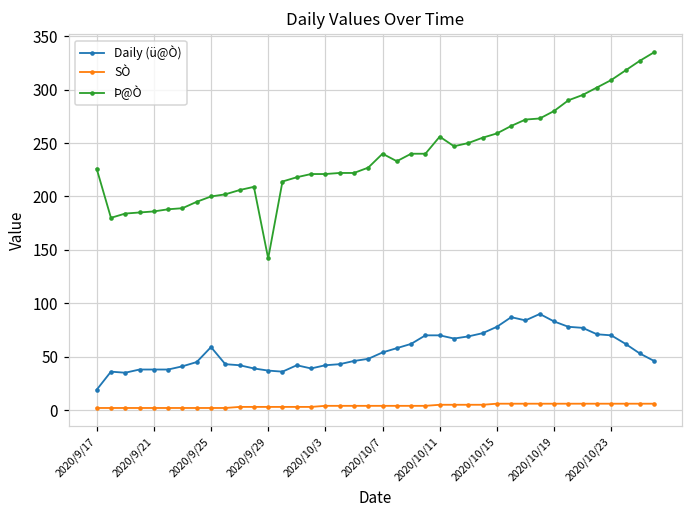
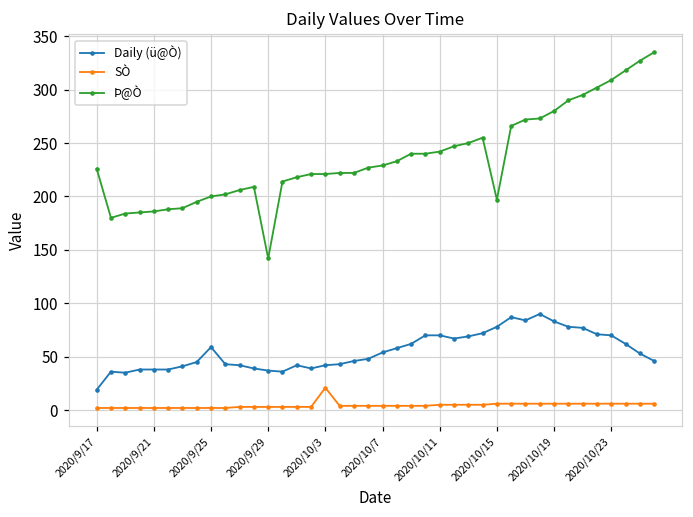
SÒ, 2020/10/3: 0 -> 20
Þ@Ò, 2020/10/7: 240 -> 230
Þ@Ò, 2020/10/11: 260 -> 240
Þ@Ò, 2020/10/15: 260 -> 200
